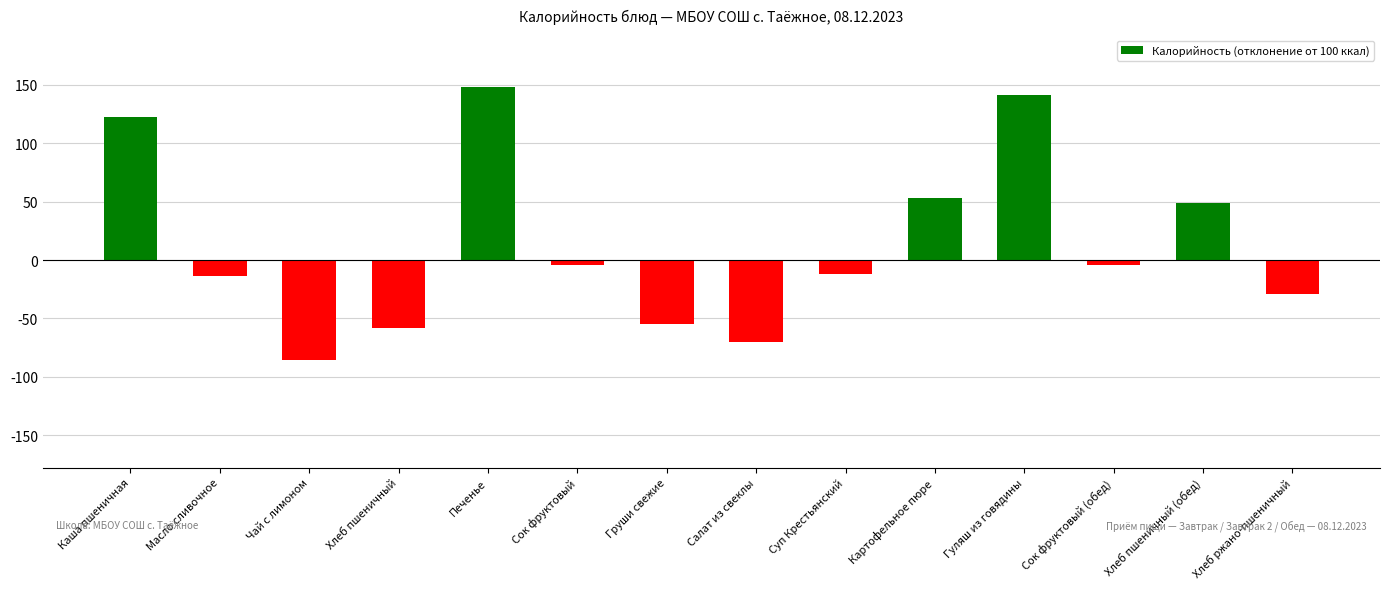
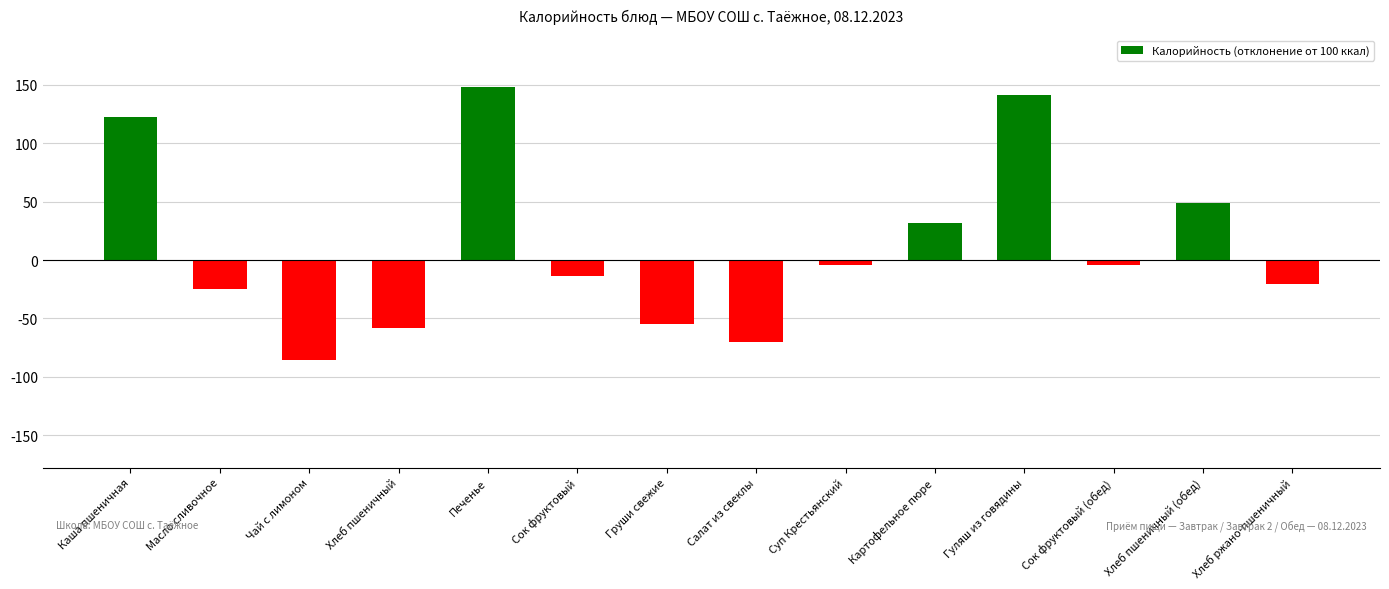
Масло сливочное: -14 -> -25
Сок фруктовый: -5 -> -14
Суп Крестьянский: -12 -> -4
Картофельное пюре: 53 -> 31
Хлеб ржано-пшеничный: -29 -> -21
